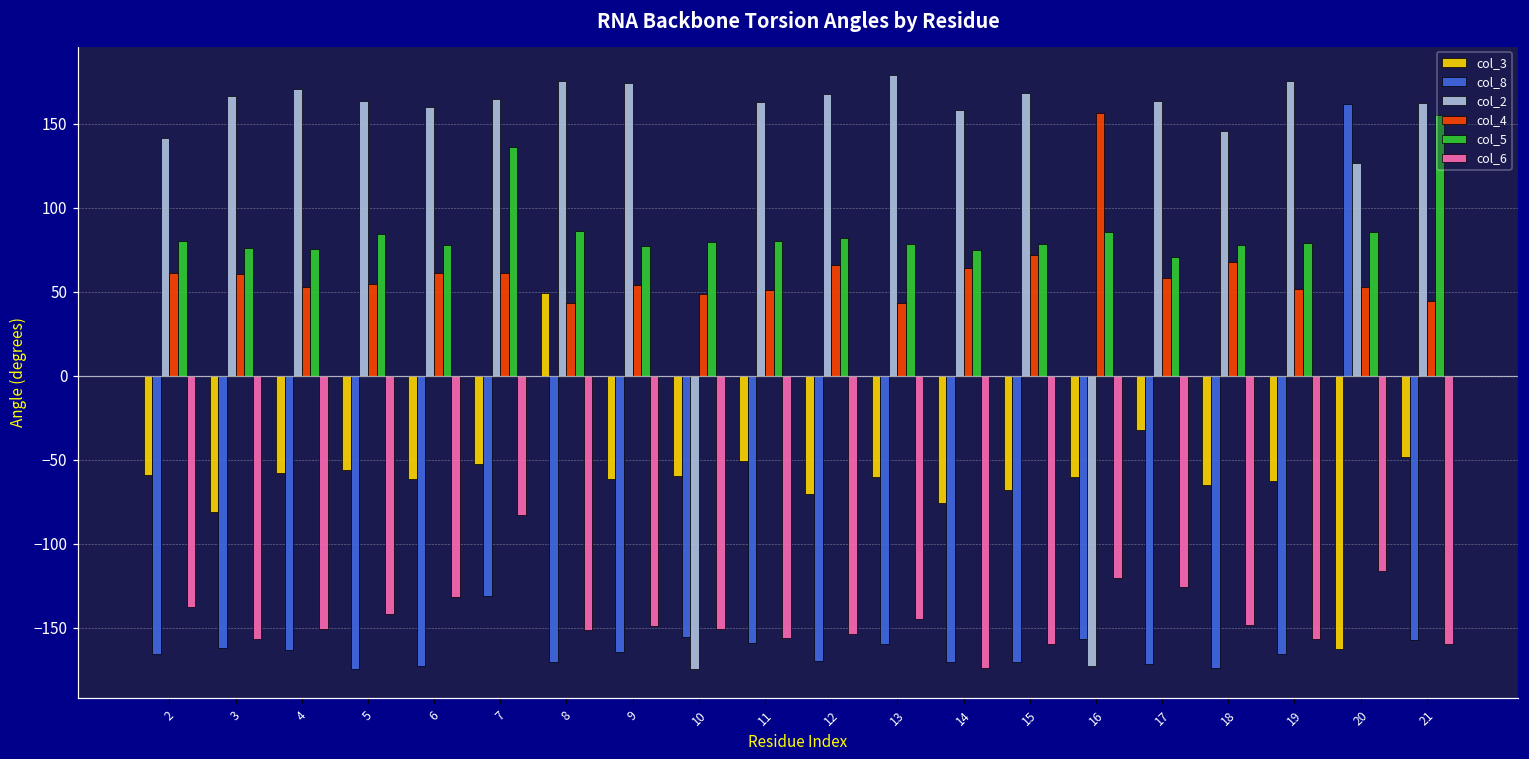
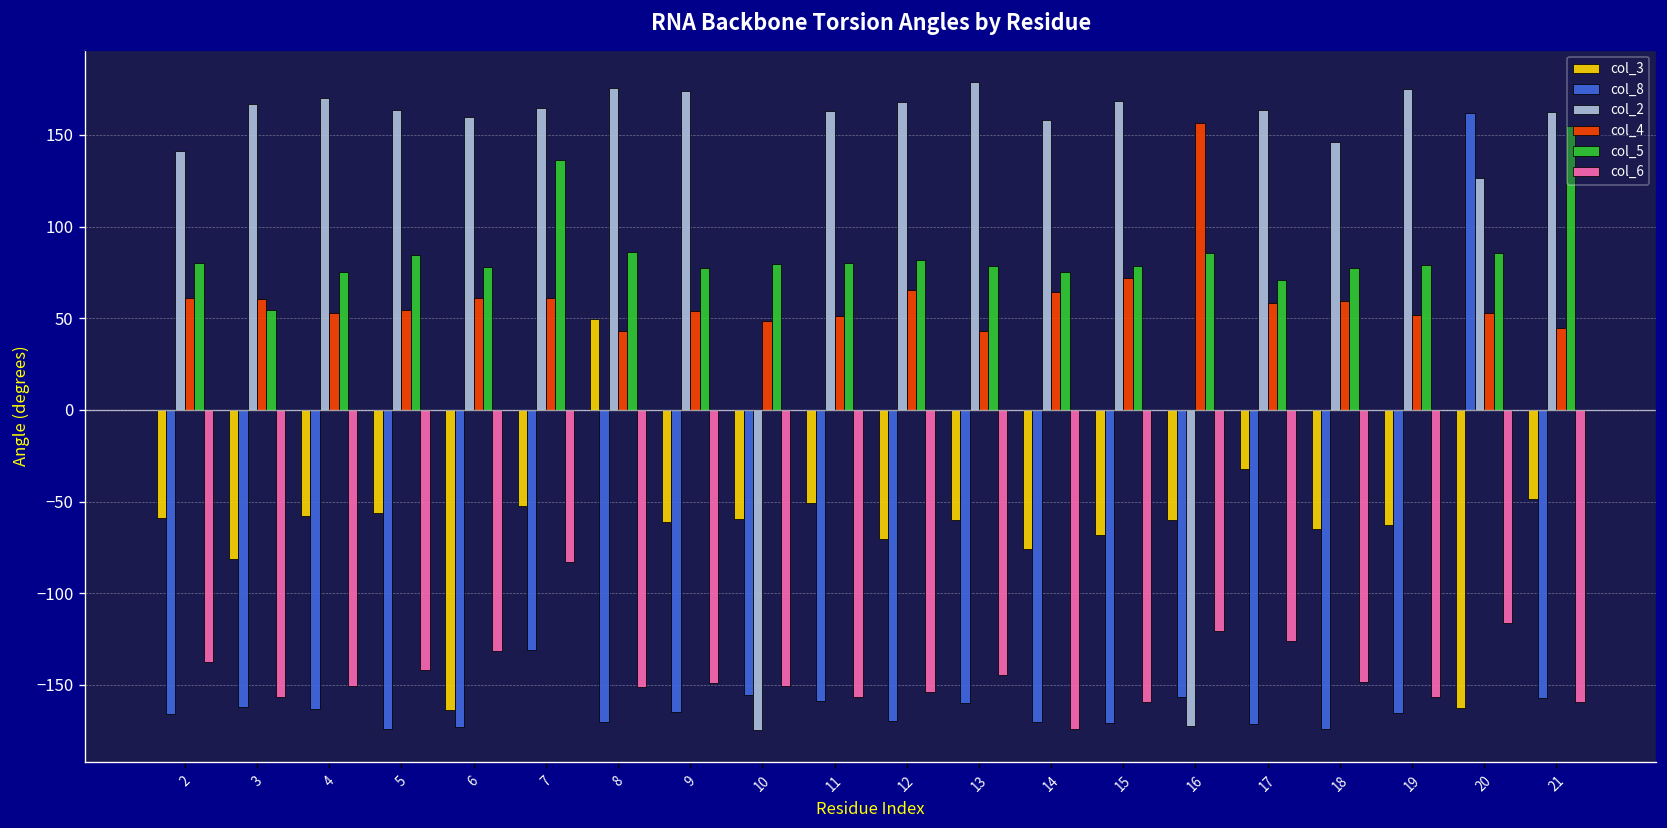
col_5, 3: 76 -> 55
col_3, 6: -62 -> -163
col_4, 18: 68 -> 59
